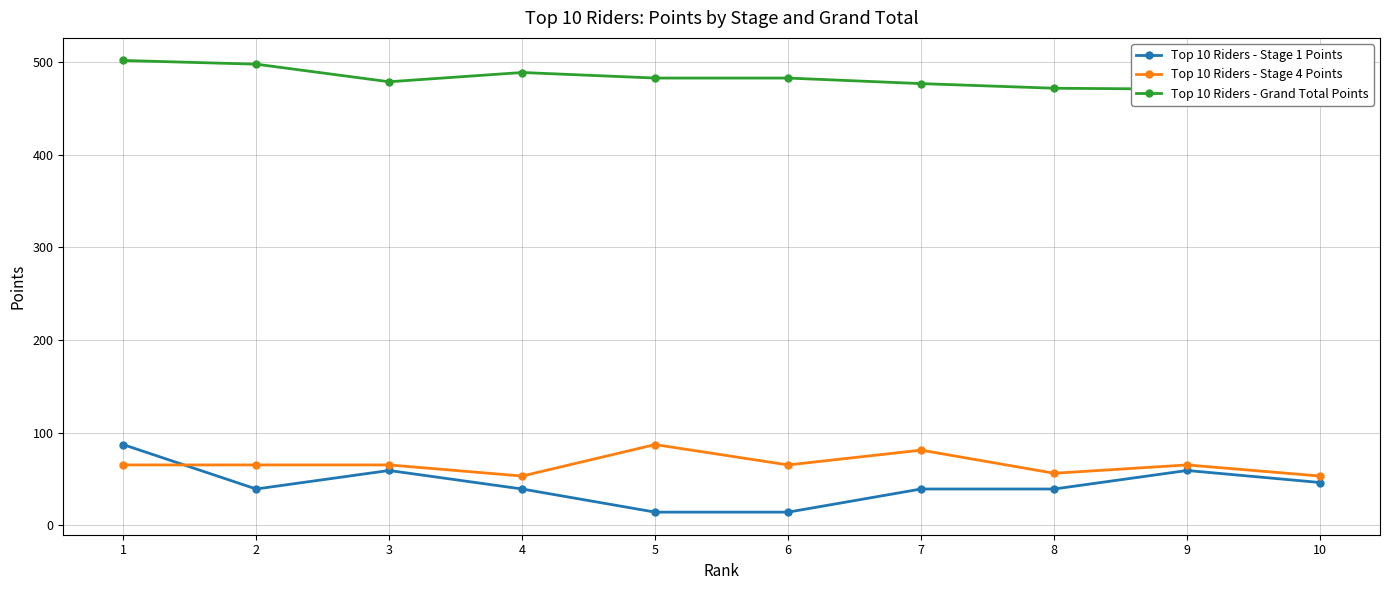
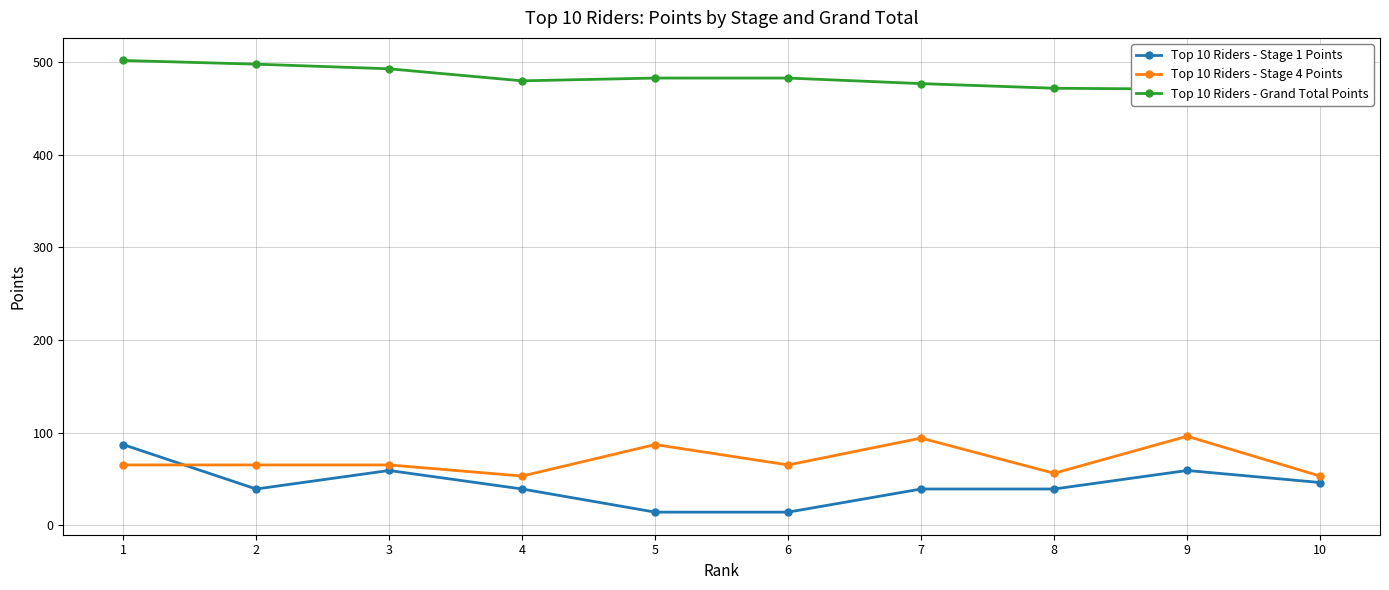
Top 10 Riders - Grand Total Points, 3: 480 -> 490
Top 10 Riders - Grand Total Points, 4: 490 -> 480
Top 10 Riders - Stage 4 Points, 7: 80 -> 90
Top 10 Riders - Stage 4 Points, 9: 70 -> 100
